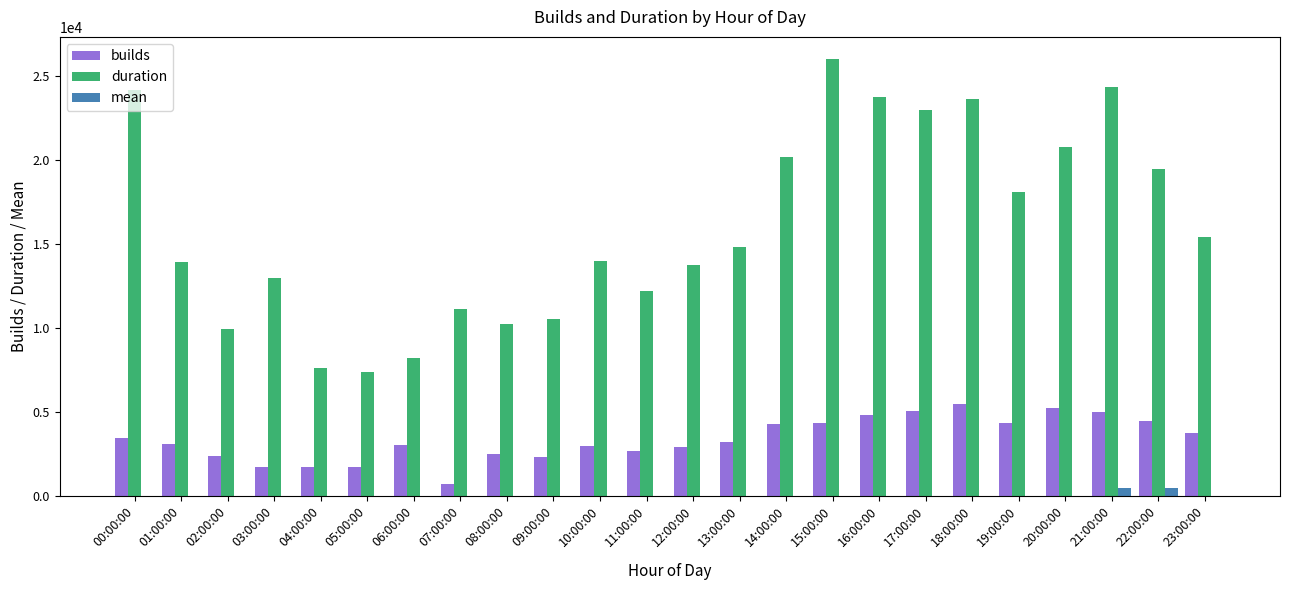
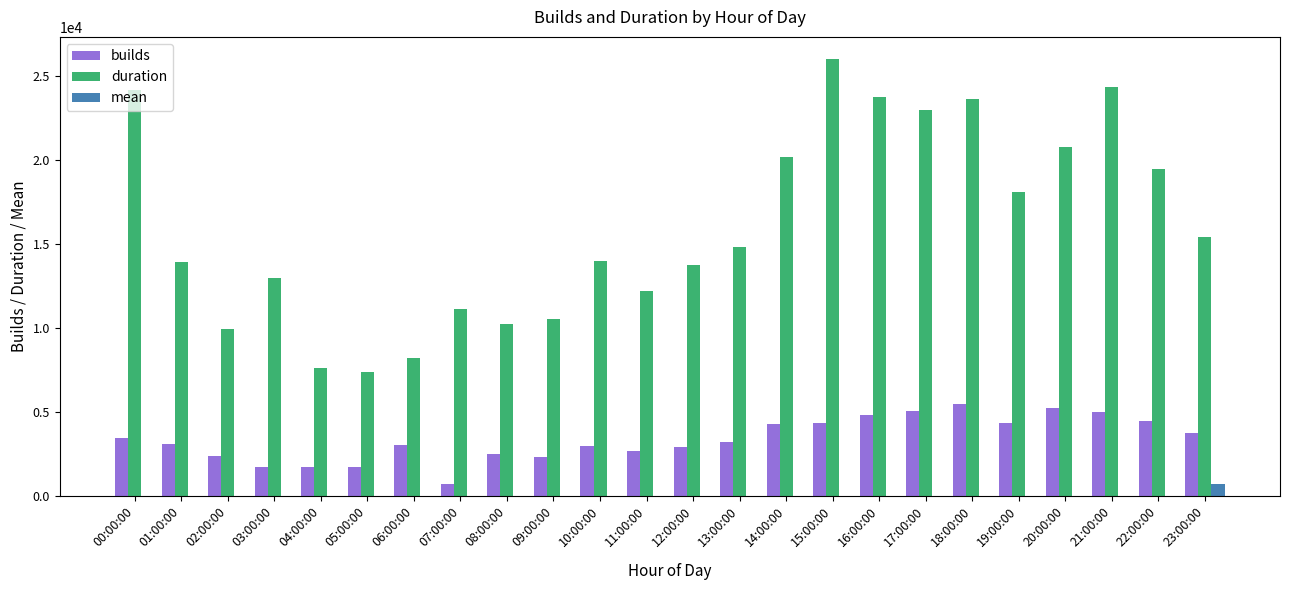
mean, 21:00:00: 500 -> 0
mean, 22:00:00: 500 -> 0
mean, 23:00:00: 0 -> 700
